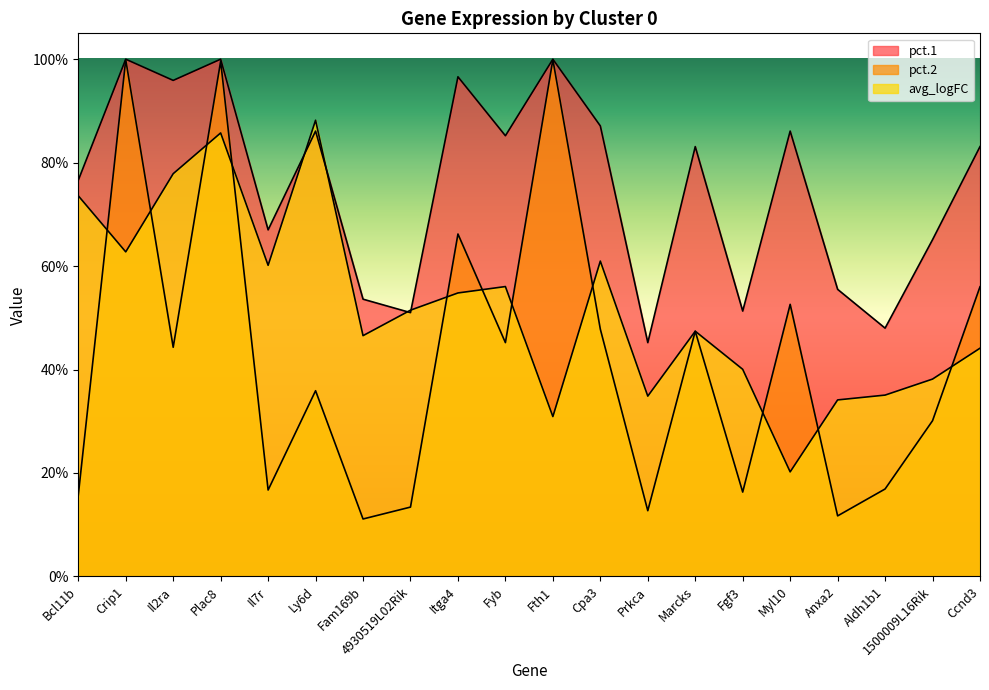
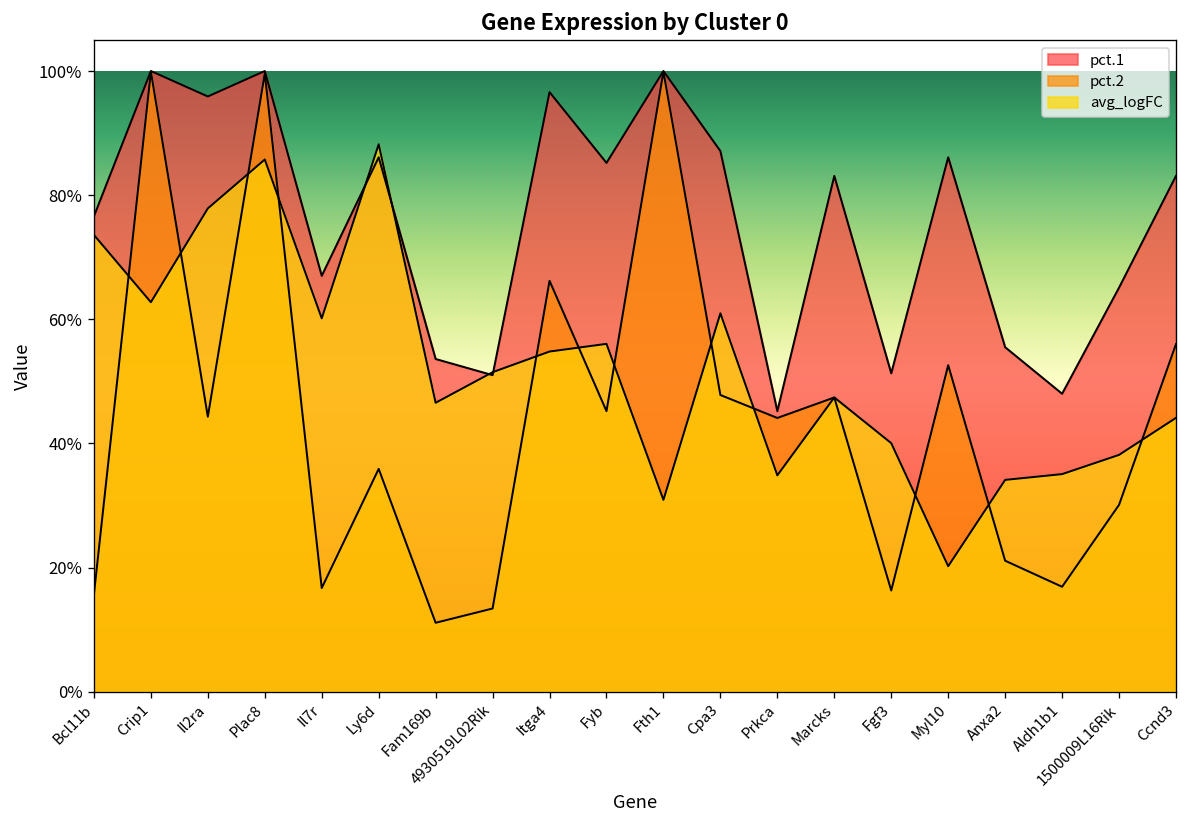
pct.2, Prkca: 13% -> 44%
pct.2, Anxa2: 12% -> 21%
